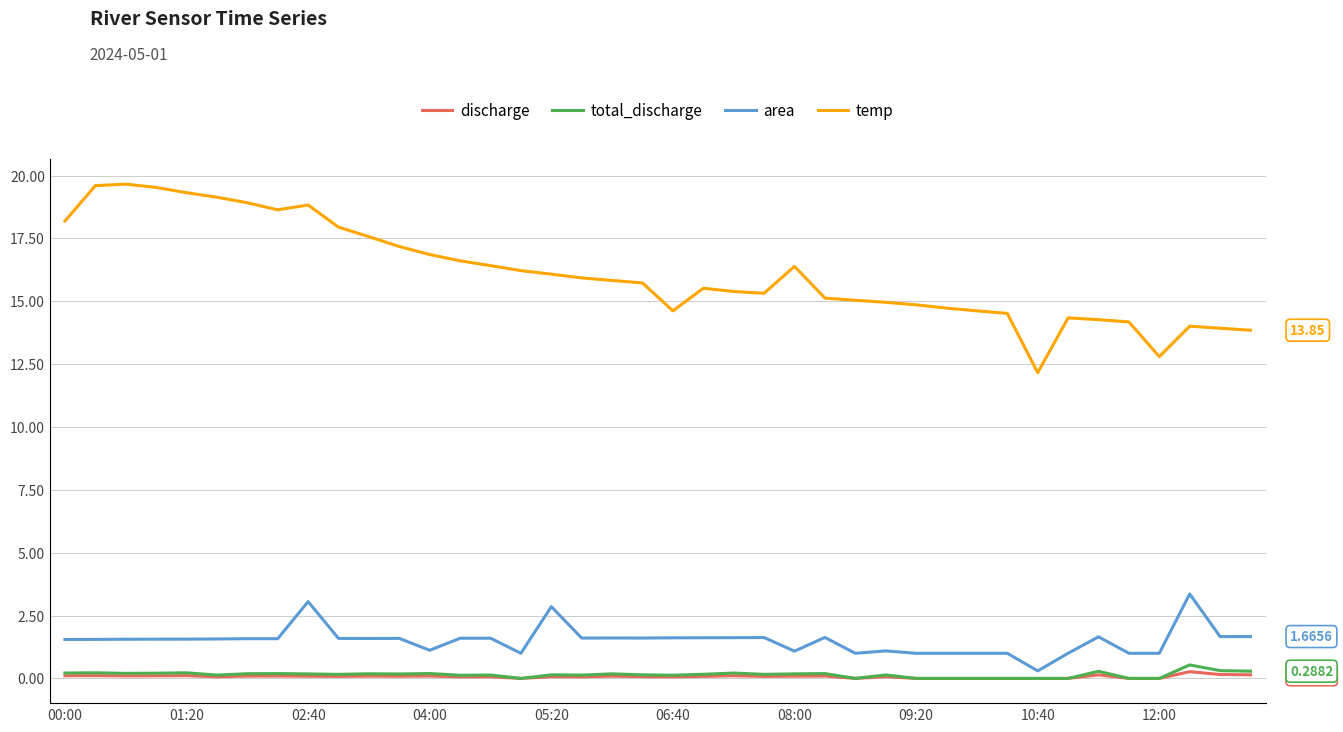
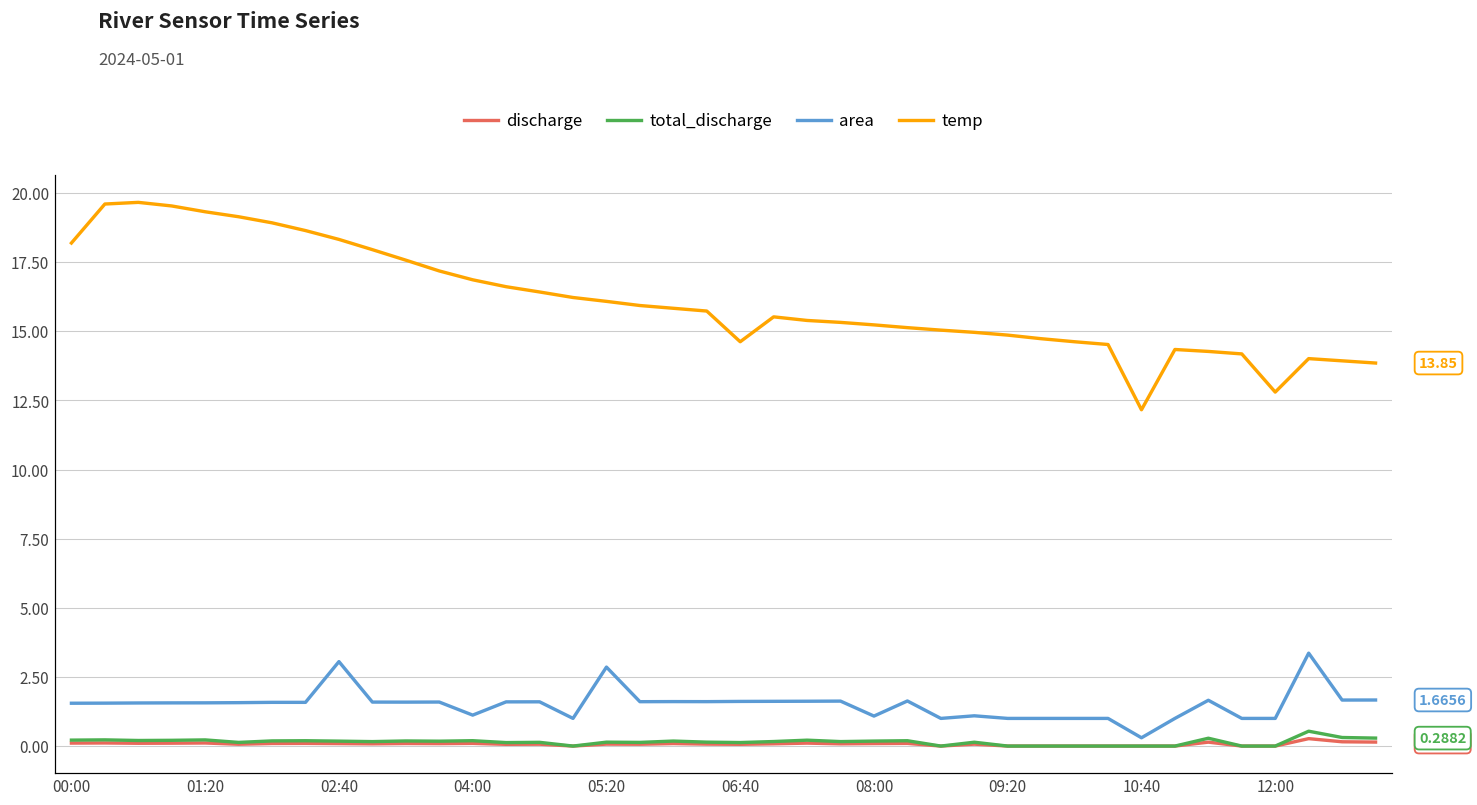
temp, 02:40: 18.8 -> 18.3
temp, 08:00: 16.4 -> 15.2
